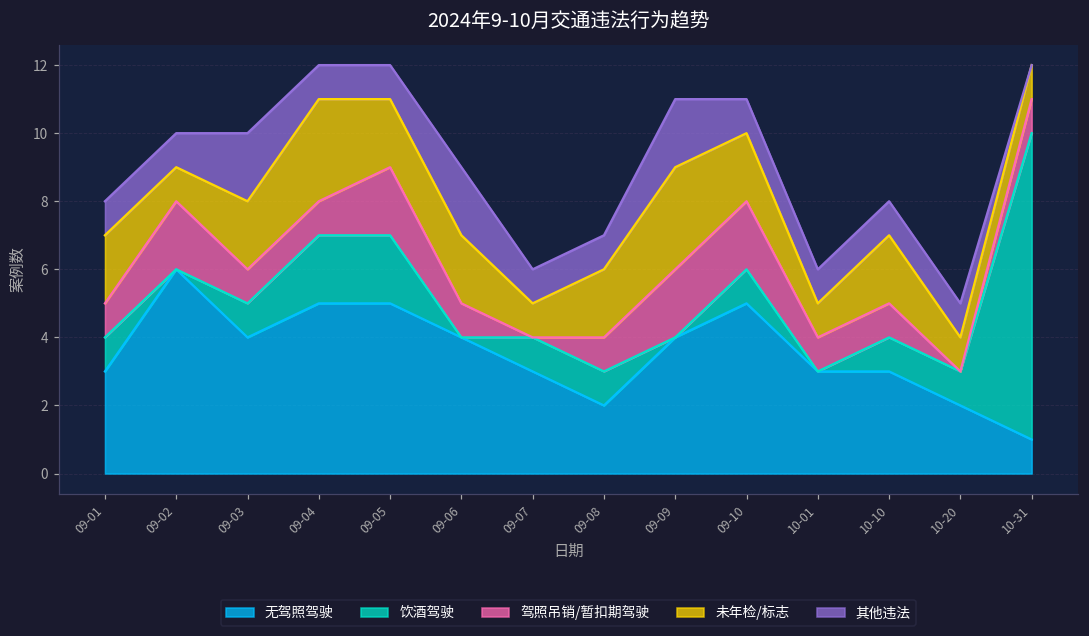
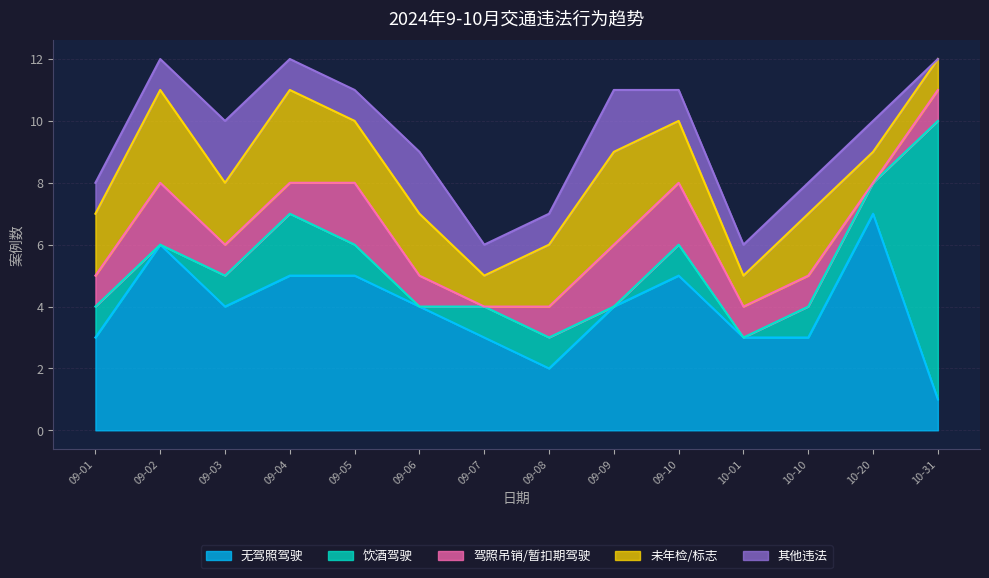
未年检/标志, 09-02: 1 -> 3
饮酒驾驶, 09-05: 2 -> 1
无驾照驾驶, 10-20: 2 -> 7
